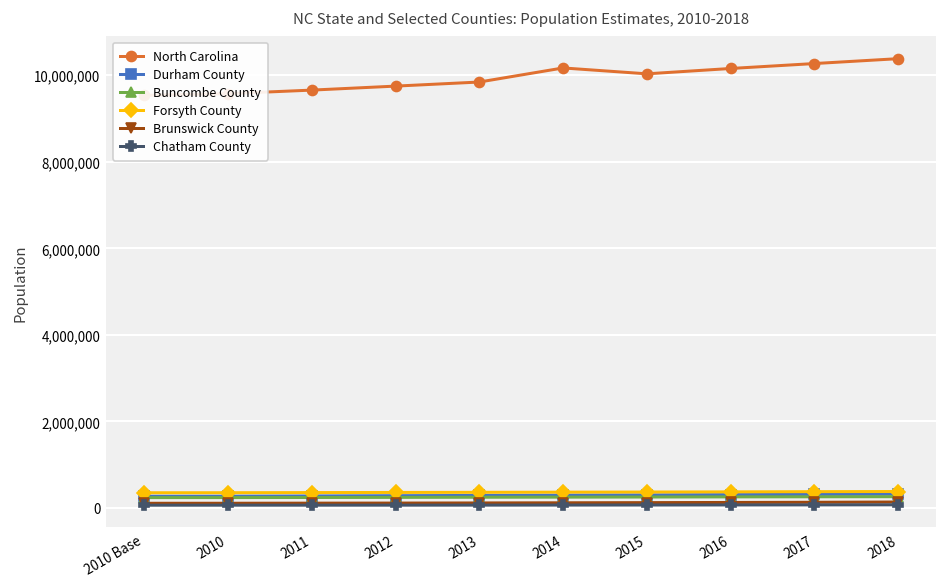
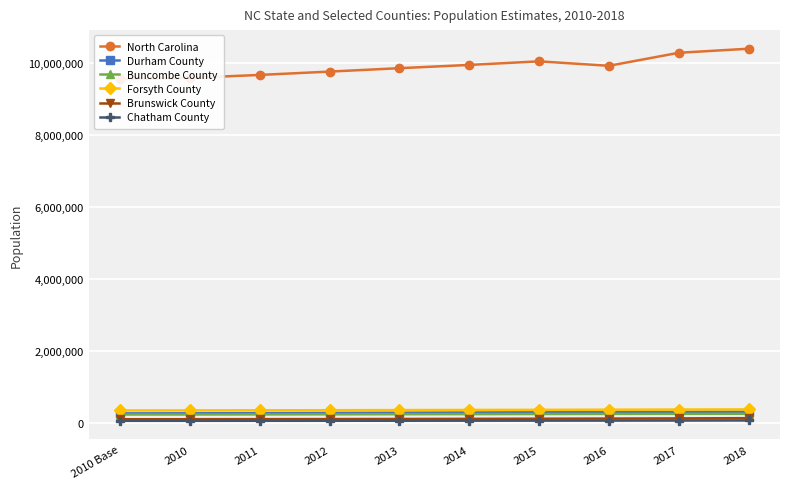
North Carolina, 2014: 10,200,000 -> 9,900,000
North Carolina, 2016: 10,200,000 -> 9,900,000
